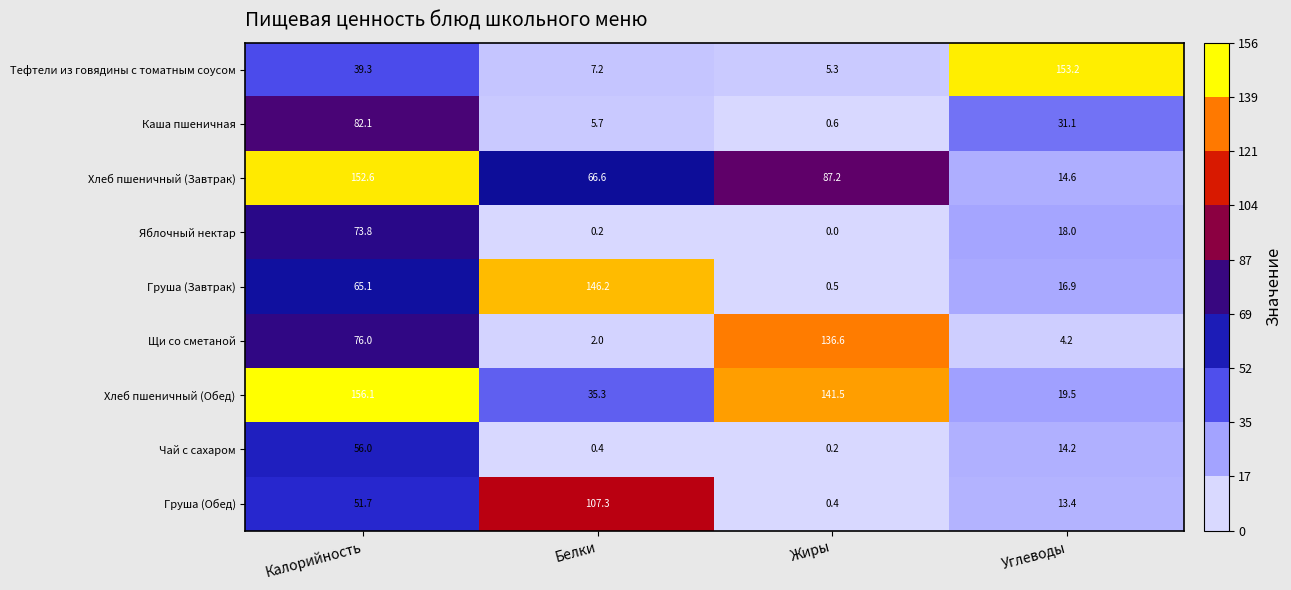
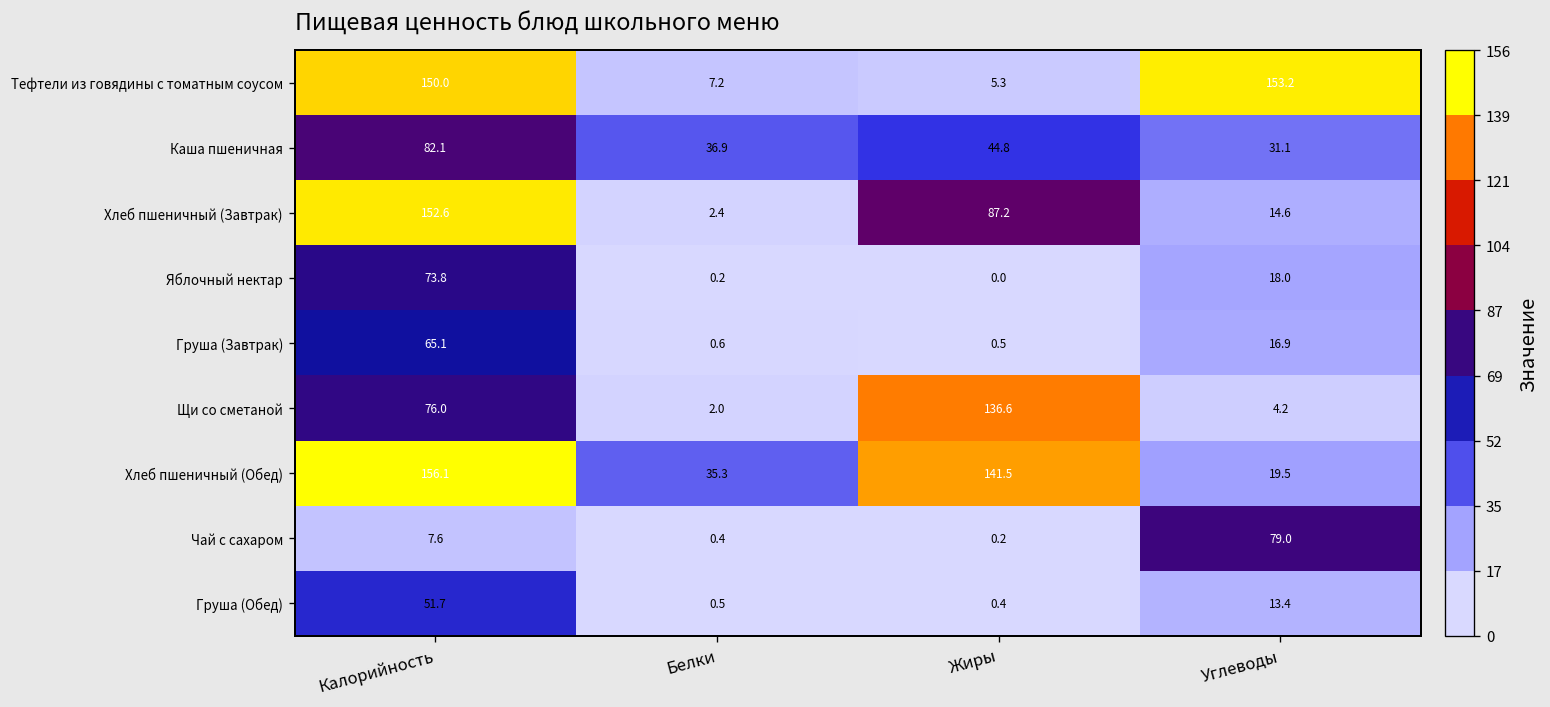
Тефтели из говядины с томатным соусом, Калорийность: 39.3 -> 150.0
Каша пшеничная, Белки: 5.7 -> 36.9
Каша пшеничная, Жиры: 0.6 -> 44.8
Хлеб пшеничный (Завтрак), Белки: 66.6 -> 2.4
Груша (Завтрак), Белки: 146.2 -> 0.6
Чай с сахаром, Калорийность: 56.0 -> 7.6
Чай с сахаром, Углеводы: 14.2 -> 79.0
Груша (Обед), Белки: 107.3 -> 0.5
